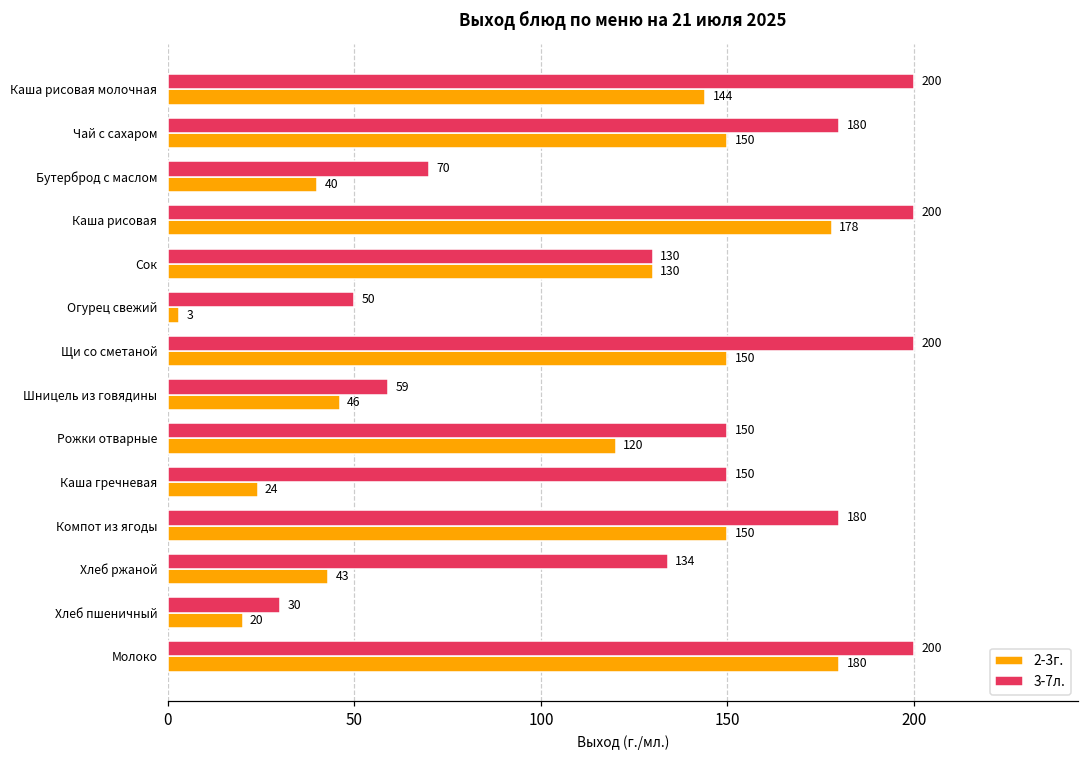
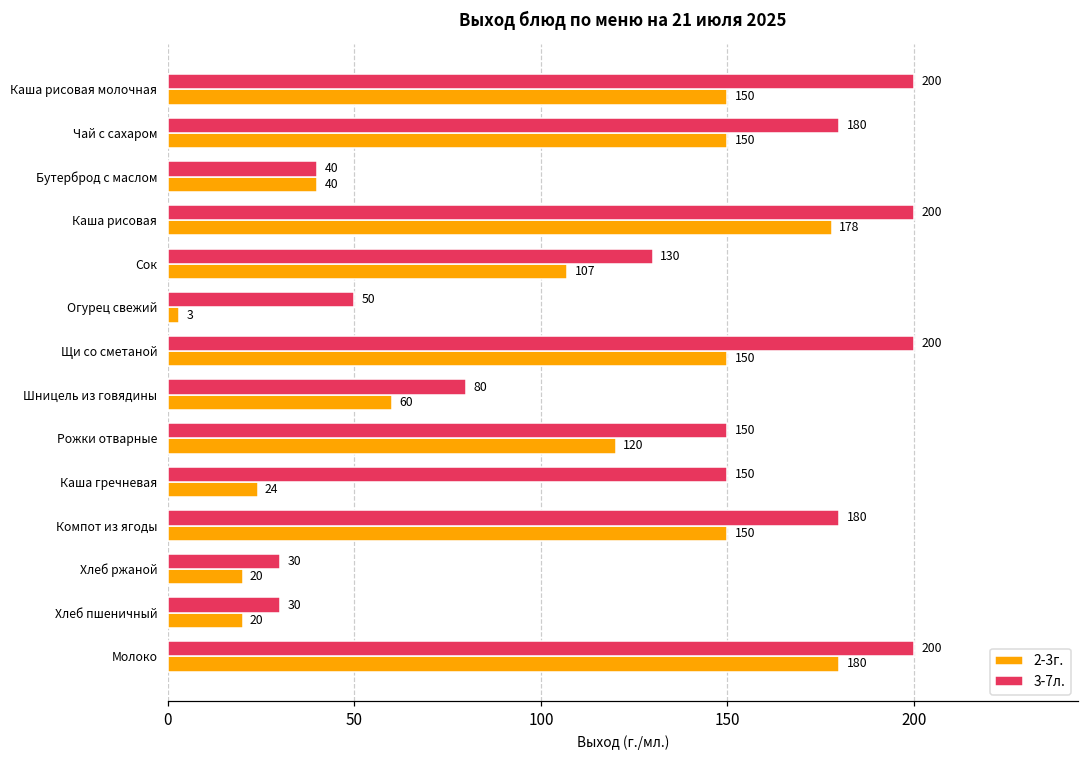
2-3г., Каша рисовая молочная: 144 -> 150
3-7л., Бутерброд с маслом: 70 -> 40
2-3г., Сок: 130 -> 107
3-7л., Шницель из говядины: 59 -> 80
2-3г., Шницель из говядины: 46 -> 60
3-7л., Хлеб ржаной: 134 -> 30
2-3г., Хлеб ржаной: 43 -> 20
